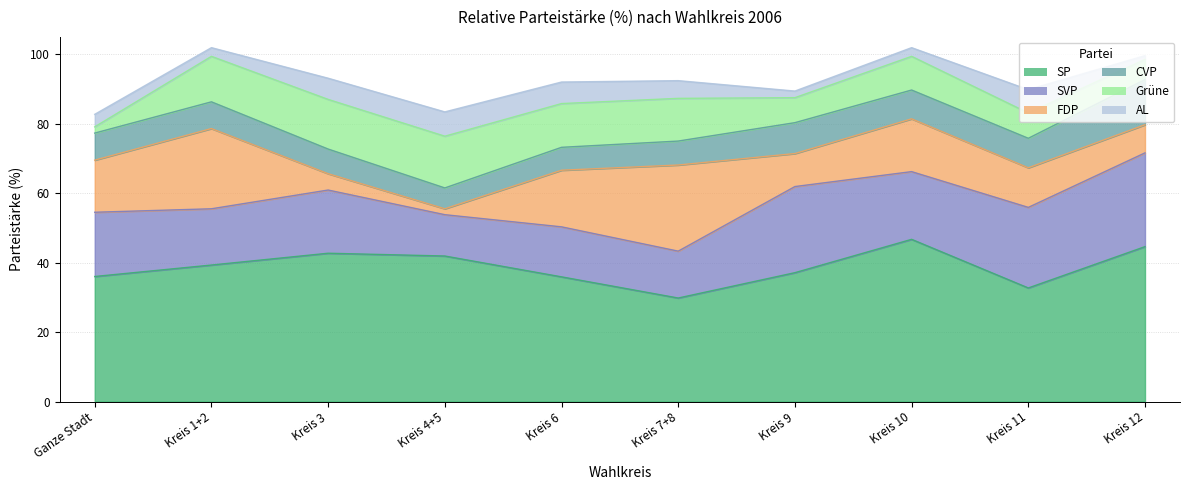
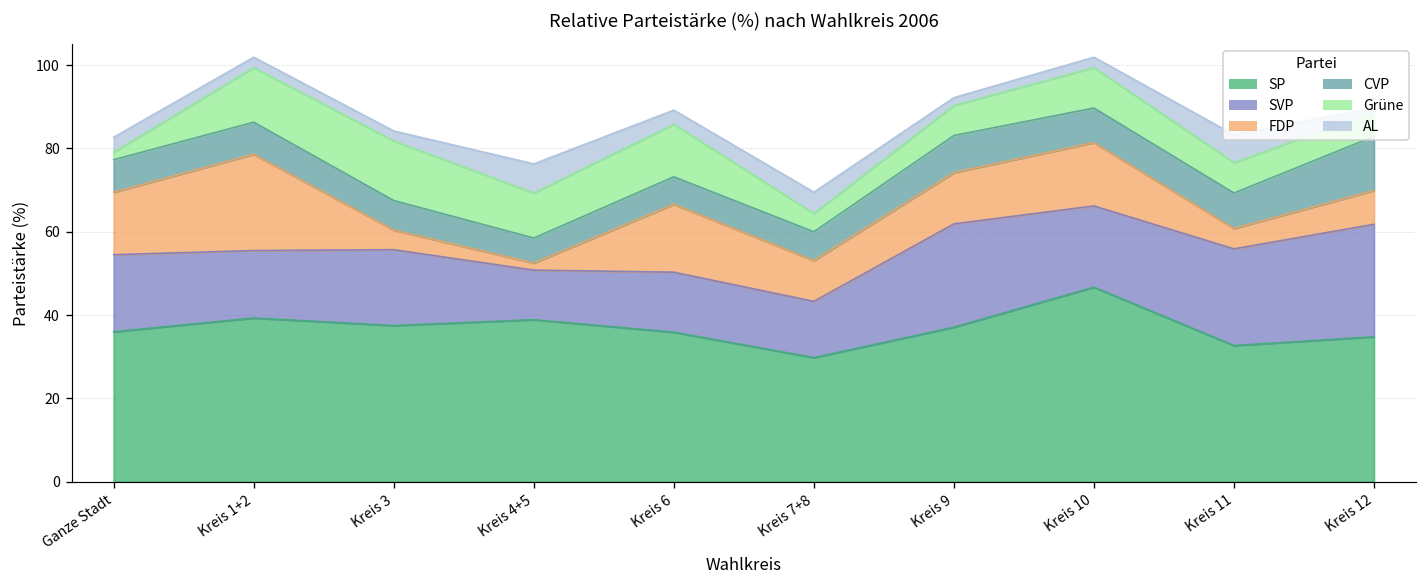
SP, Kreis 3: 43 -> 38
AL, Kreis 3: 6 -> 2
SP, Kreis 4+5: 42 -> 39
Grüne, Kreis 4+5: 15 -> 11
AL, Kreis 6: 6 -> 3
FDP, Kreis 7+8: 25 -> 10
Grüne, Kreis 7+8: 12 -> 4
FDP, Kreis 9: 10 -> 12
FDP, Kreis 11: 11 -> 5
SP, Kreis 12: 45 -> 35
